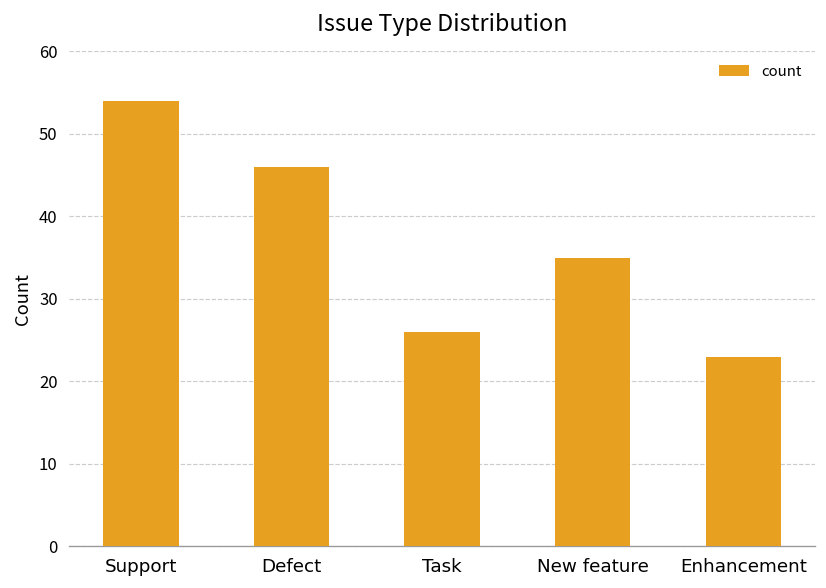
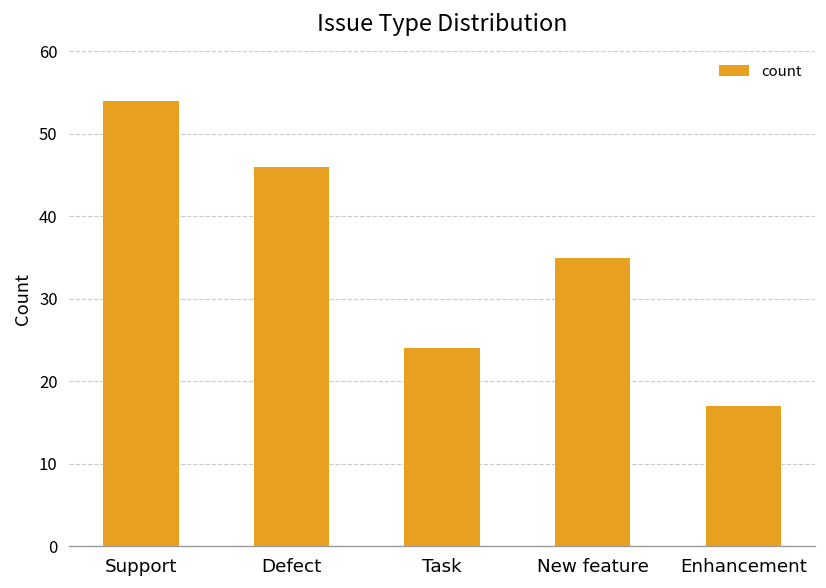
Task: 26 -> 24
Enhancement: 23 -> 17
